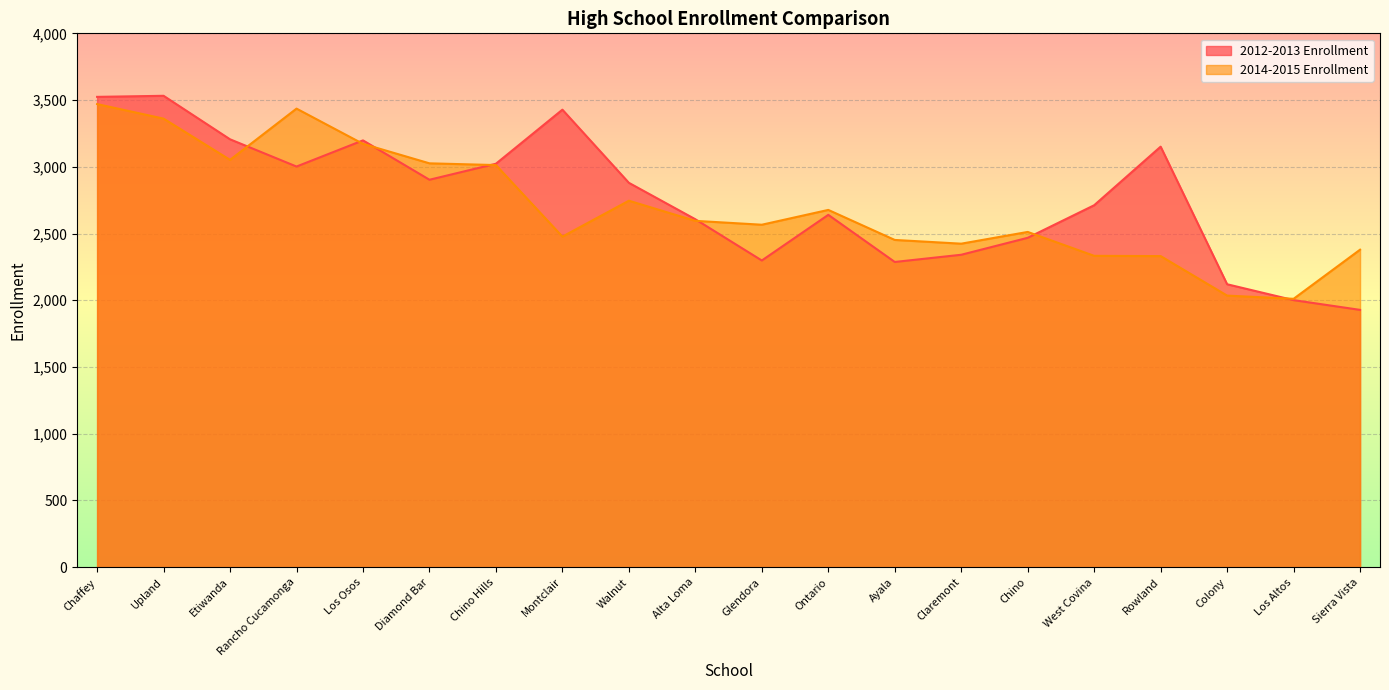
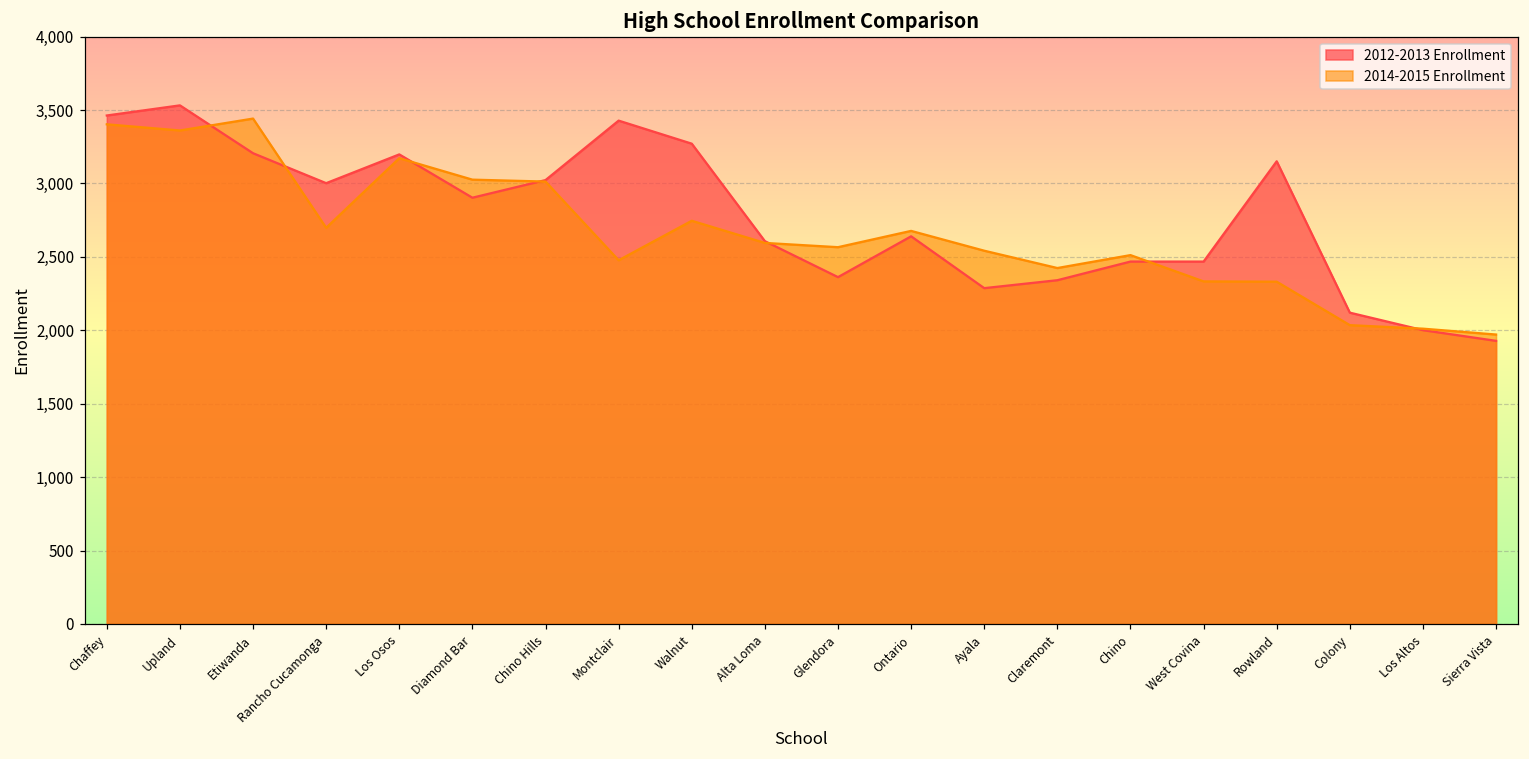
2012-2013 Enrollment, Chaffey: 3,520 -> 3,460
2014-2015 Enrollment, Chaffey: 3,470 -> 3,400
2014-2015 Enrollment, Etiwanda: 3,050 -> 3,440
2014-2015 Enrollment, Rancho Cucamonga: 3,440 -> 2,700
2012-2013 Enrollment, Walnut: 2,880 -> 3,270
2012-2013 Enrollment, Glendora: 2,300 -> 2,360
2014-2015 Enrollment, Ayala: 2,450 -> 2,540
2012-2013 Enrollment, West Covina: 2,710 -> 2,470
2014-2015 Enrollment, Sierra Vista: 2,380 -> 1,970
